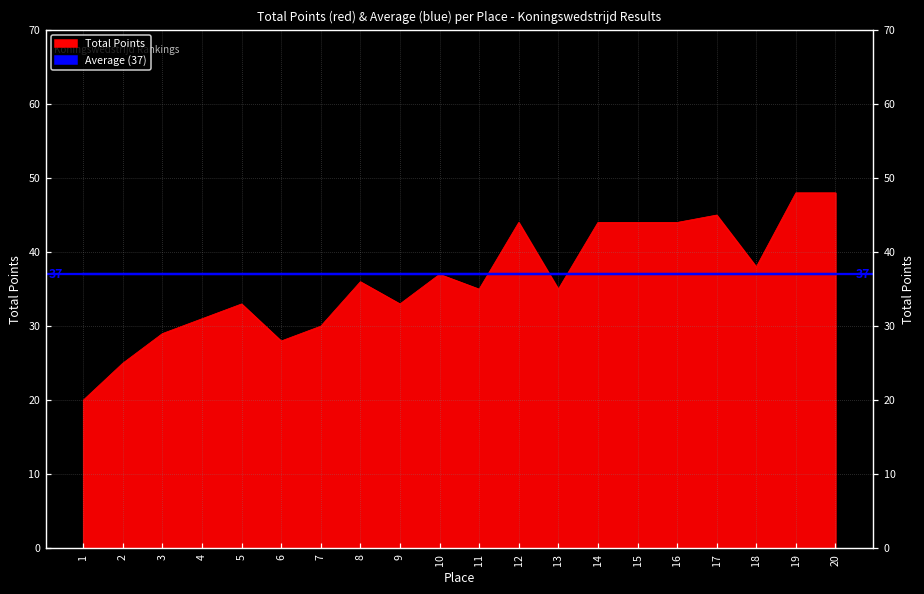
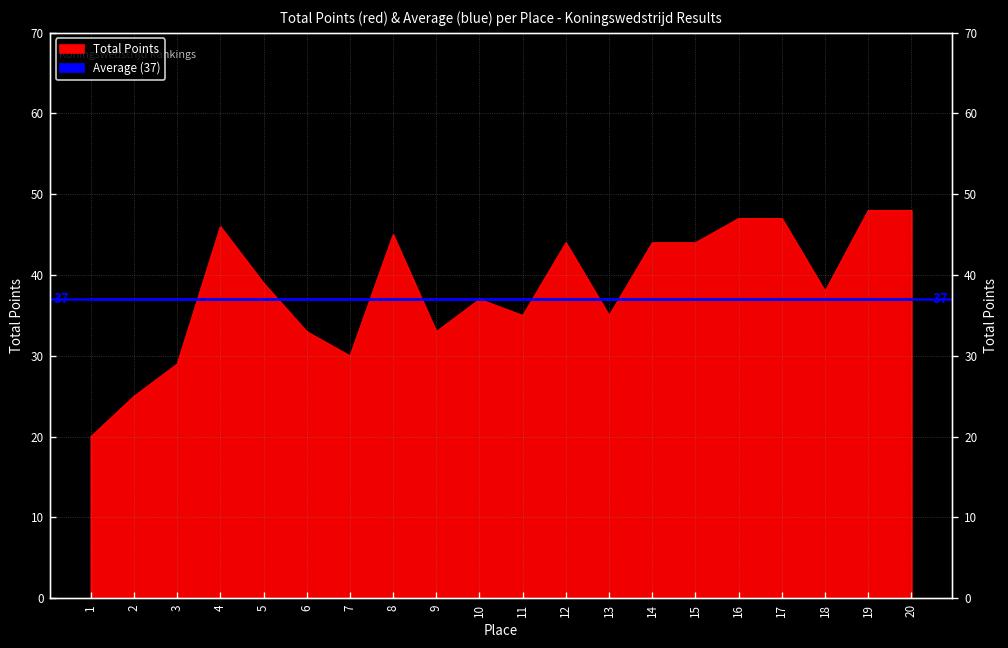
Total Points, 4: 31 -> 46
Total Points, 5: 33 -> 39
Total Points, 6: 28 -> 33
Total Points, 8: 36 -> 45
Total Points, 16: 44 -> 47
Total Points, 17: 45 -> 47
